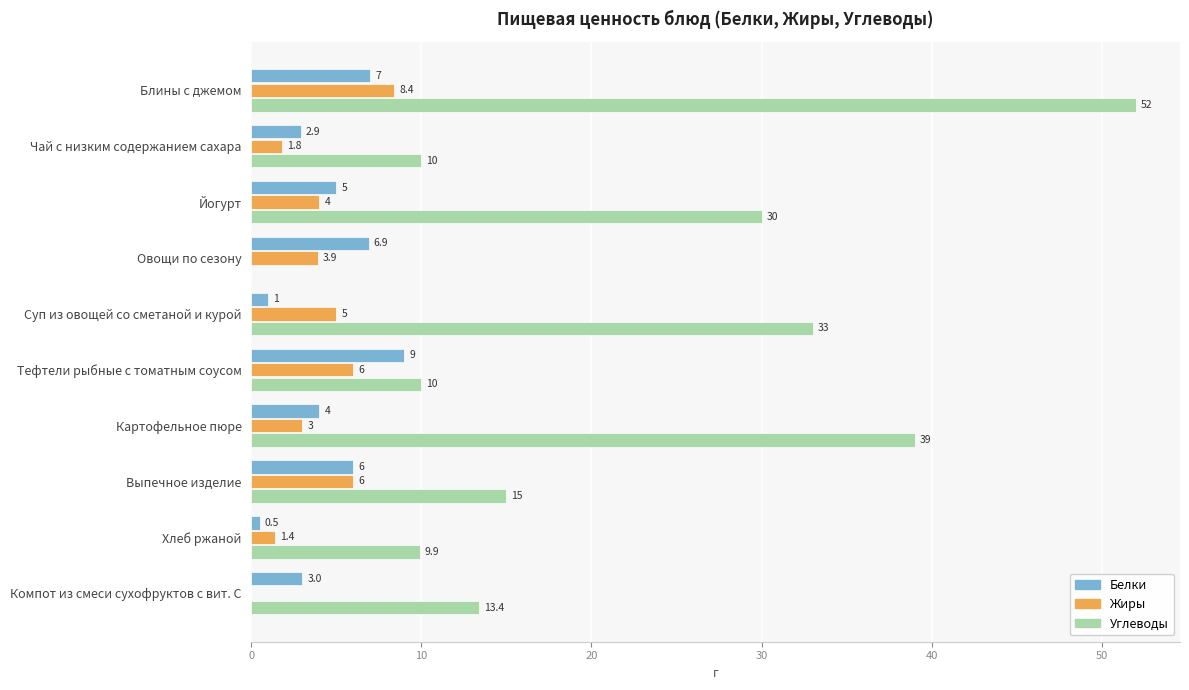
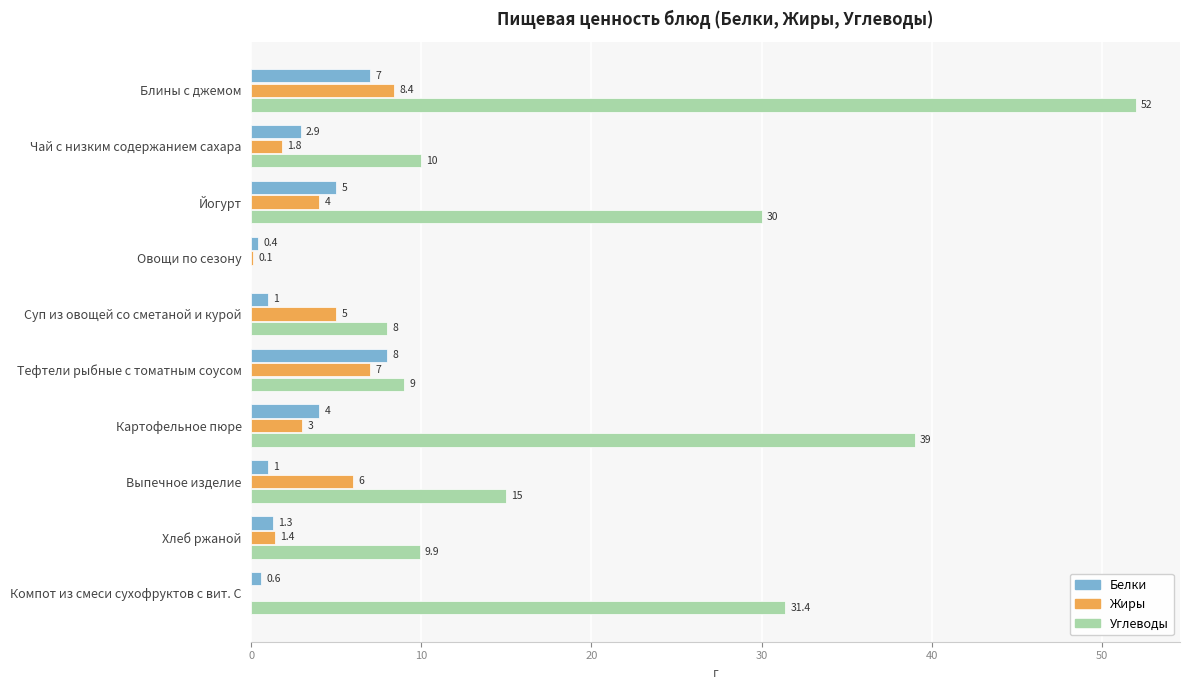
Белки, Овощи по сезону: 6.9 -> 0.4
Жиры, Овощи по сезону: 3.9 -> 0.1
Углеводы, Суп из овощей со сметаной и курой: 33 -> 8
Белки, Тефтели рыбные с томатным соусом: 9 -> 8
Жиры, Тефтели рыбные с томатным соусом: 6 -> 7
Углеводы, Тефтели рыбные с томатным соусом: 10 -> 9
Белки, Выпечное изделие: 6 -> 1
Белки, Хлеб ржаной: 0.5 -> 1.3
Белки, Компот из смеси сухофруктов с вит. С: 3.0 -> 0.6
Углеводы, Компот из смеси сухофруктов с вит. С: 13.4 -> 31.4
